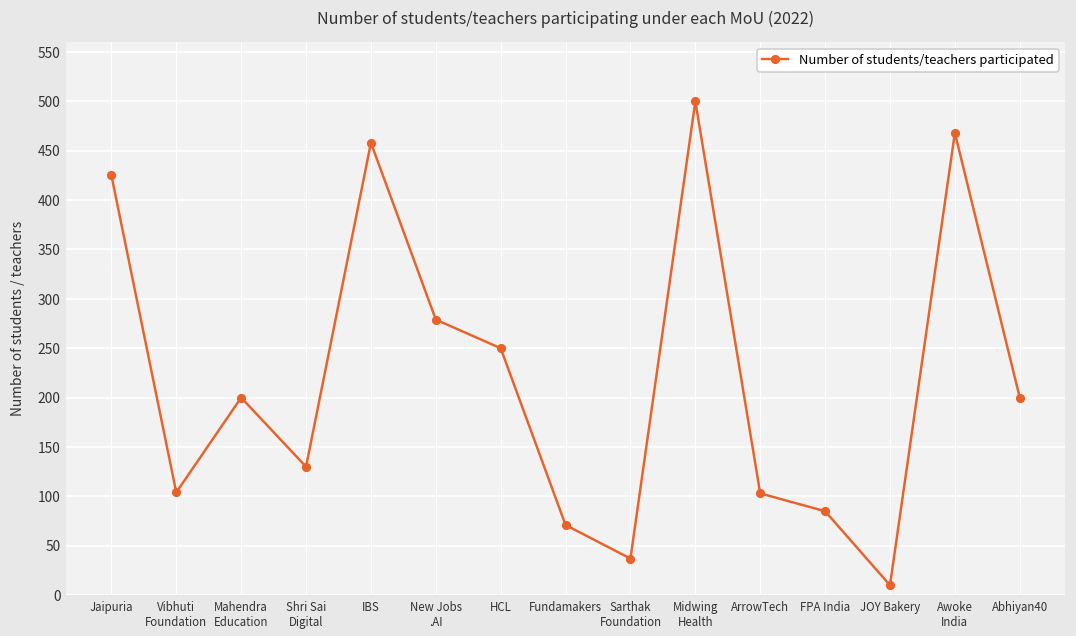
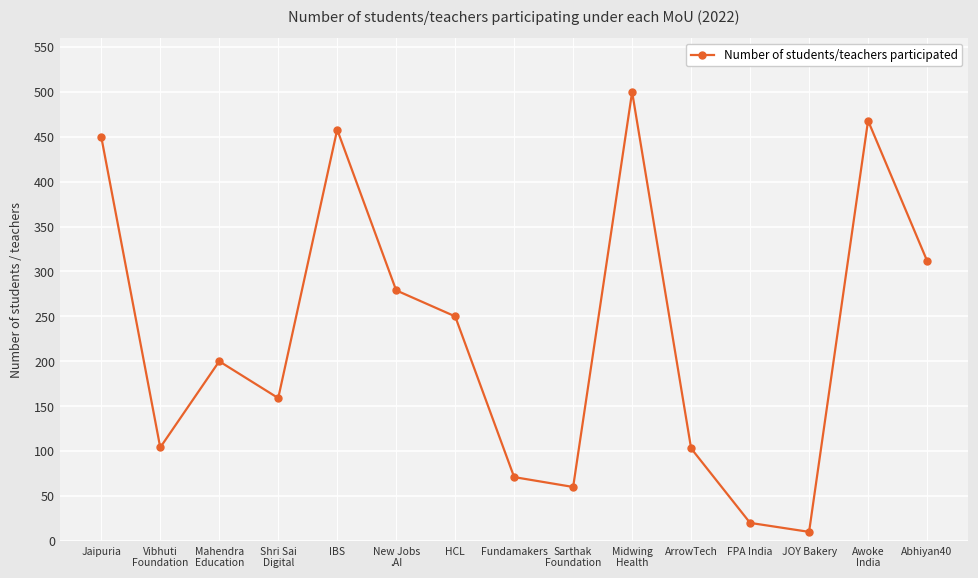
Jaipuria: 430 -> 450
Shri Sai Digital: 130 -> 160
Sarthak Foundation: 40 -> 60
FPA India: 90 -> 20
Abhiyan40: 200 -> 310
